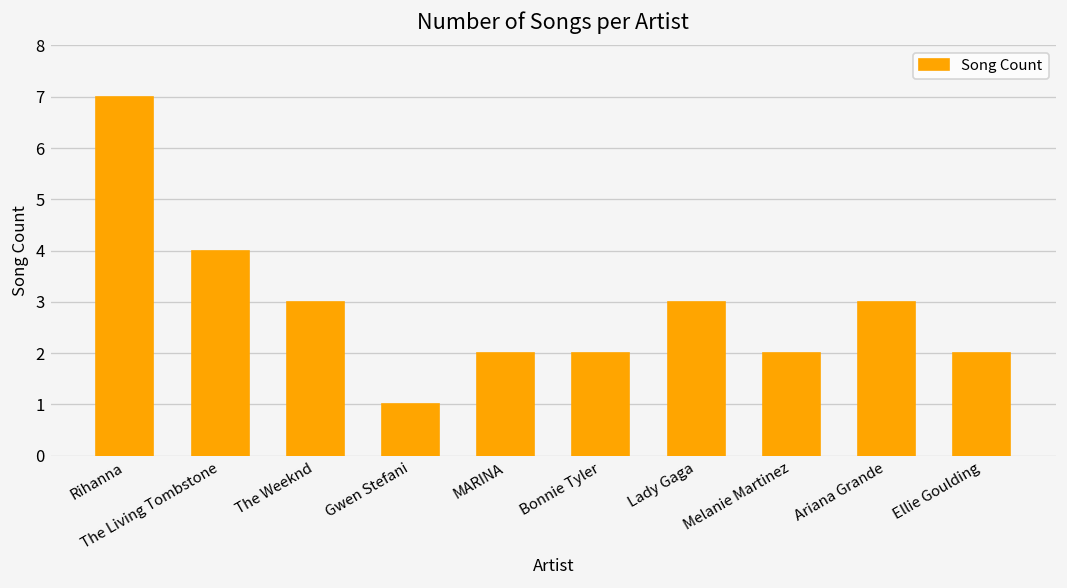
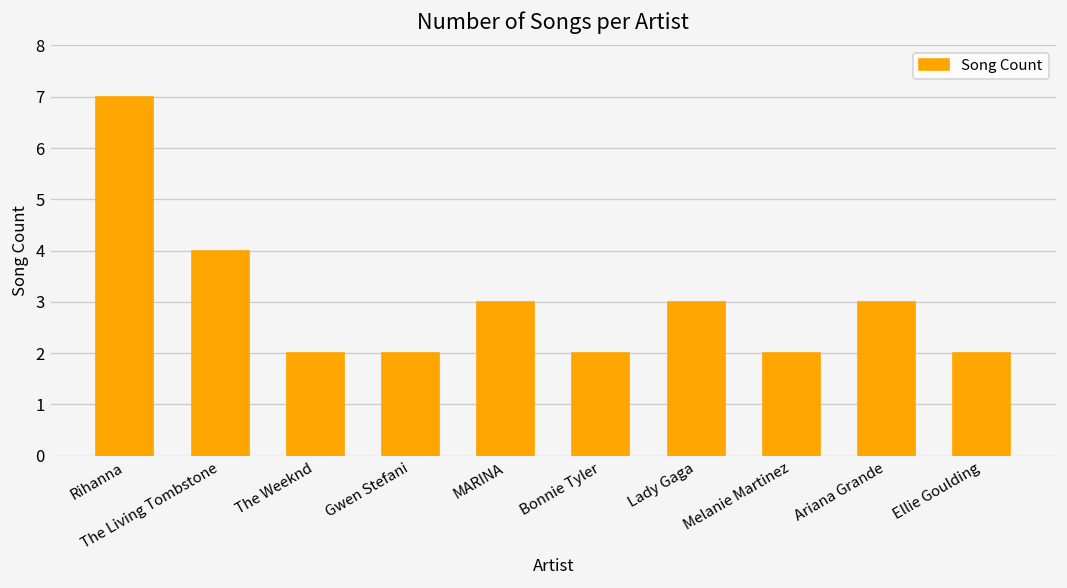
The Weeknd: 3 -> 2
Gwen Stefani: 1 -> 2
MARINA: 2 -> 3
